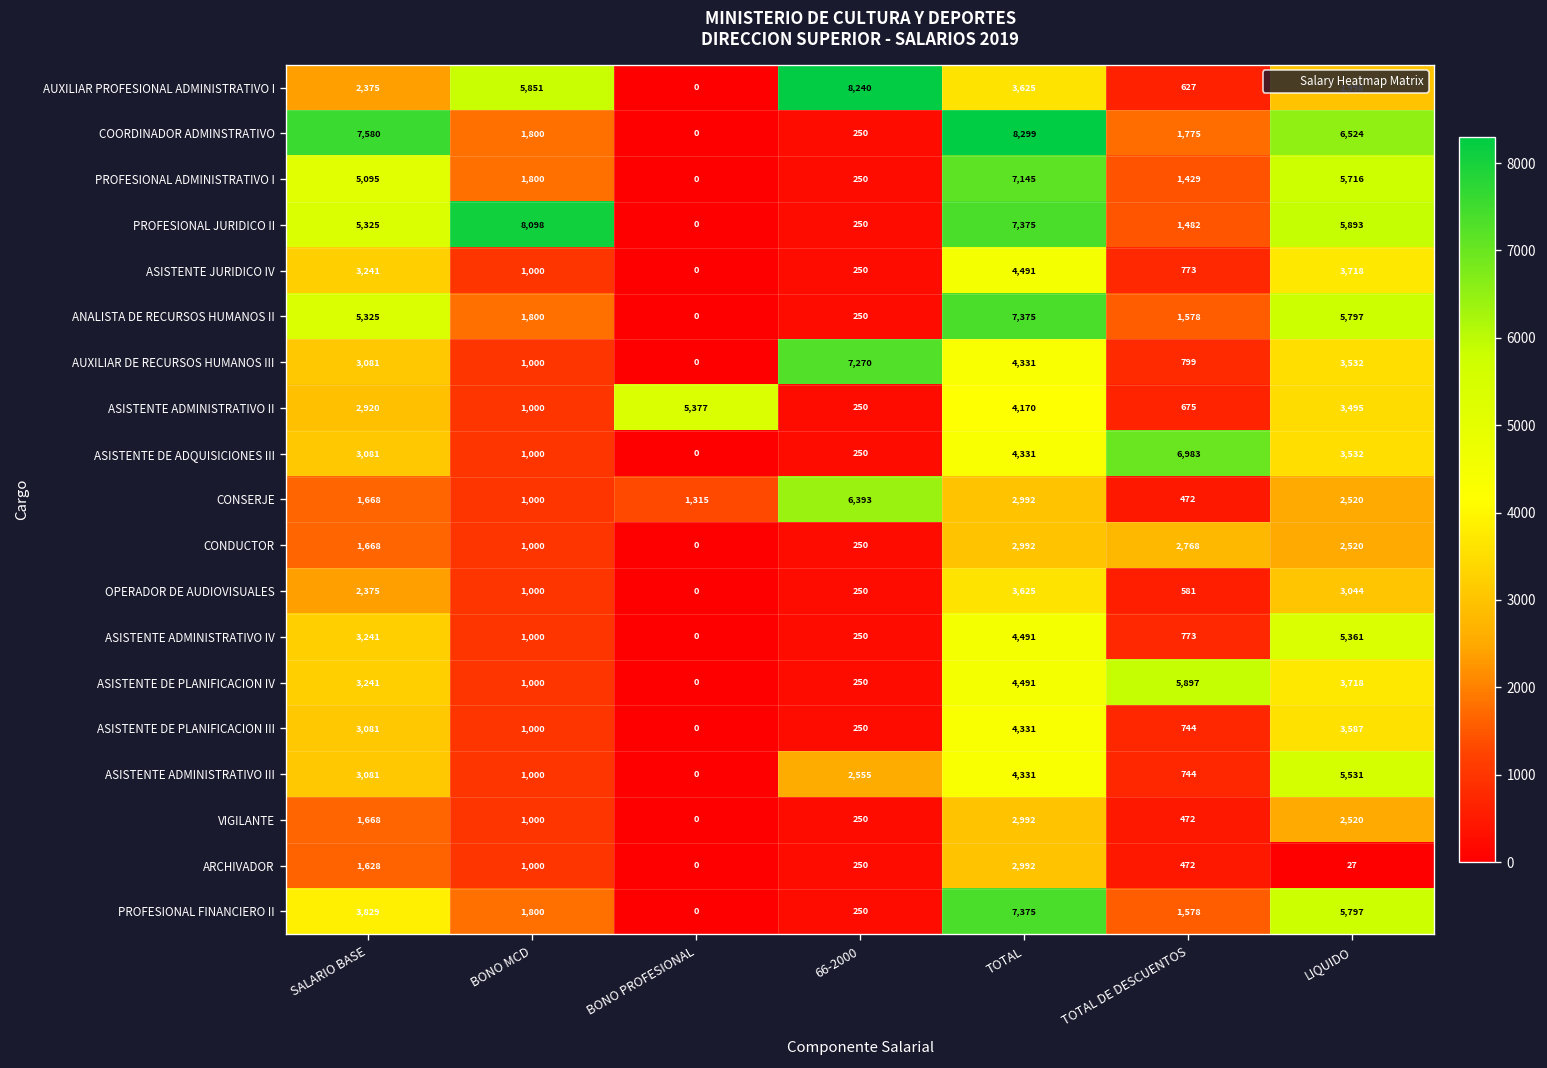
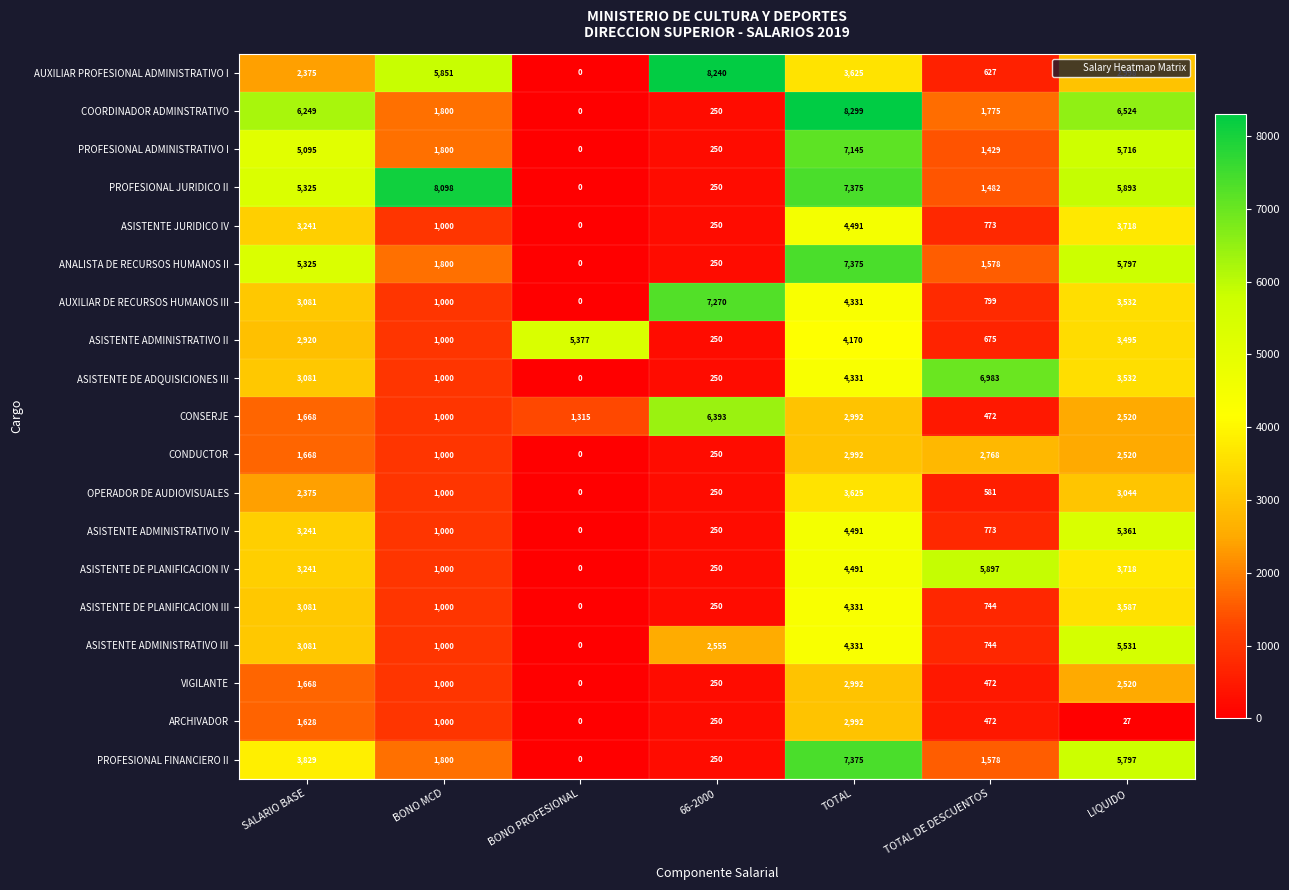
COORDINADOR ADMINSTRATIVO, SALARIO BASE: 7,580 -> 6,249
